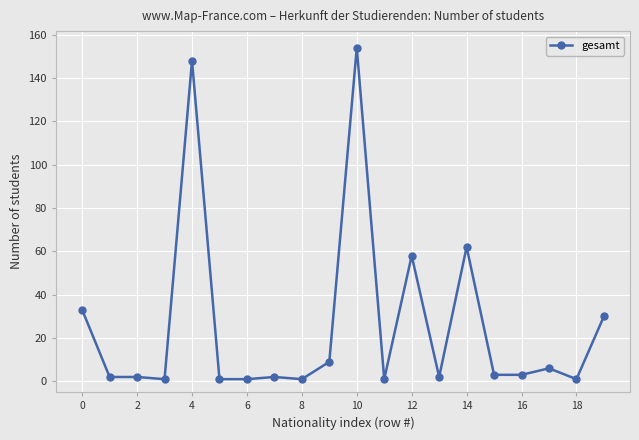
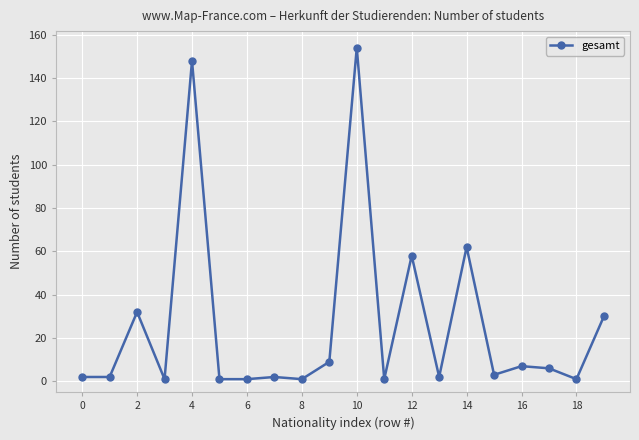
0: 33 -> 2
2: 2 -> 32
16: 3 -> 7
